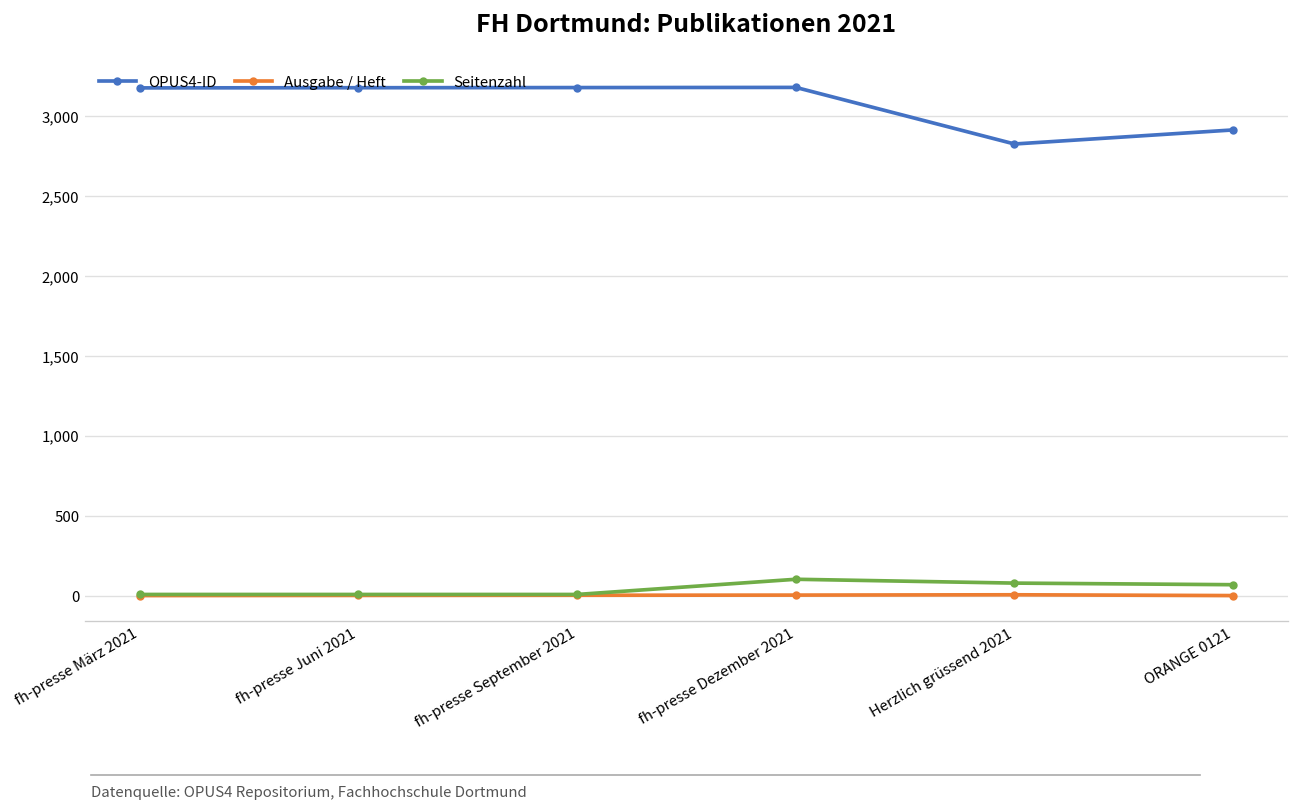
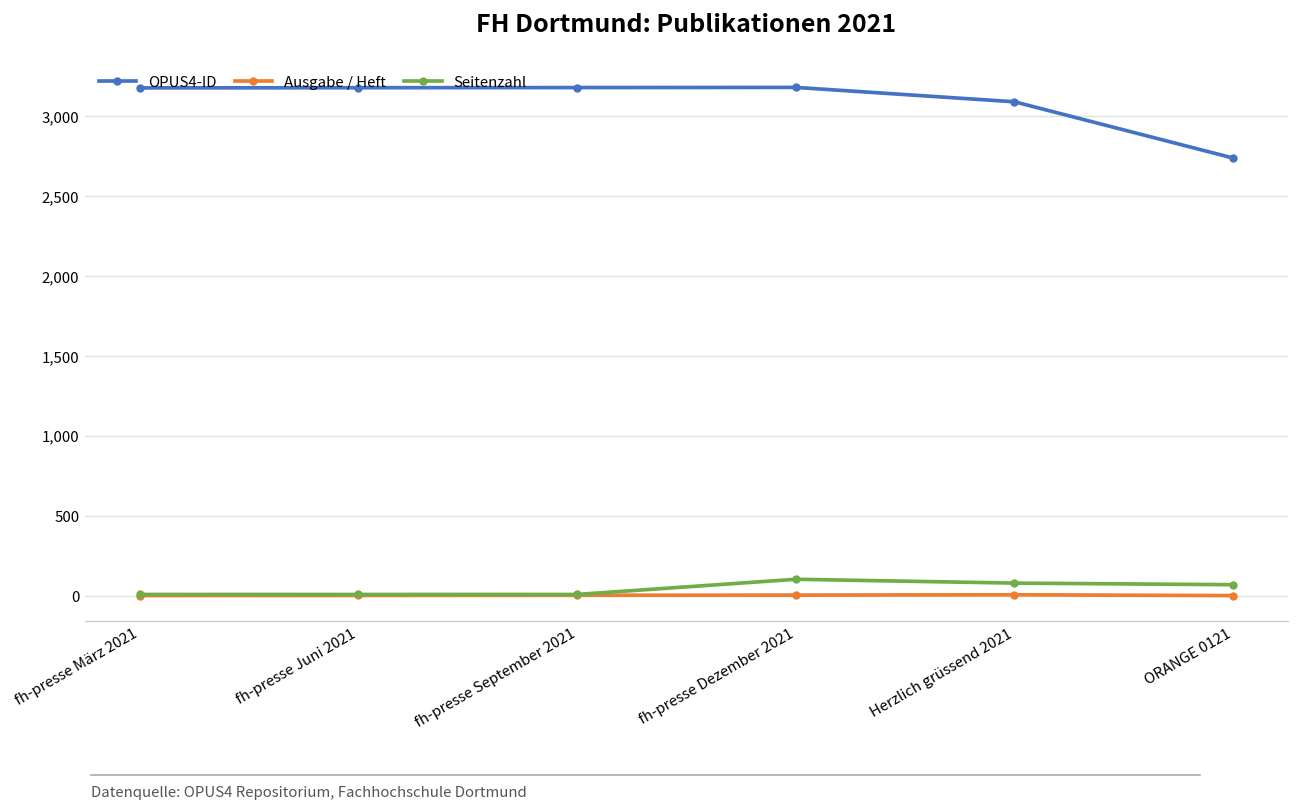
OPUS4-ID, Herzlich grüssend 2021: 2,830 -> 3,090
OPUS4-ID, ORANGE 0121: 2,910 -> 2,740
